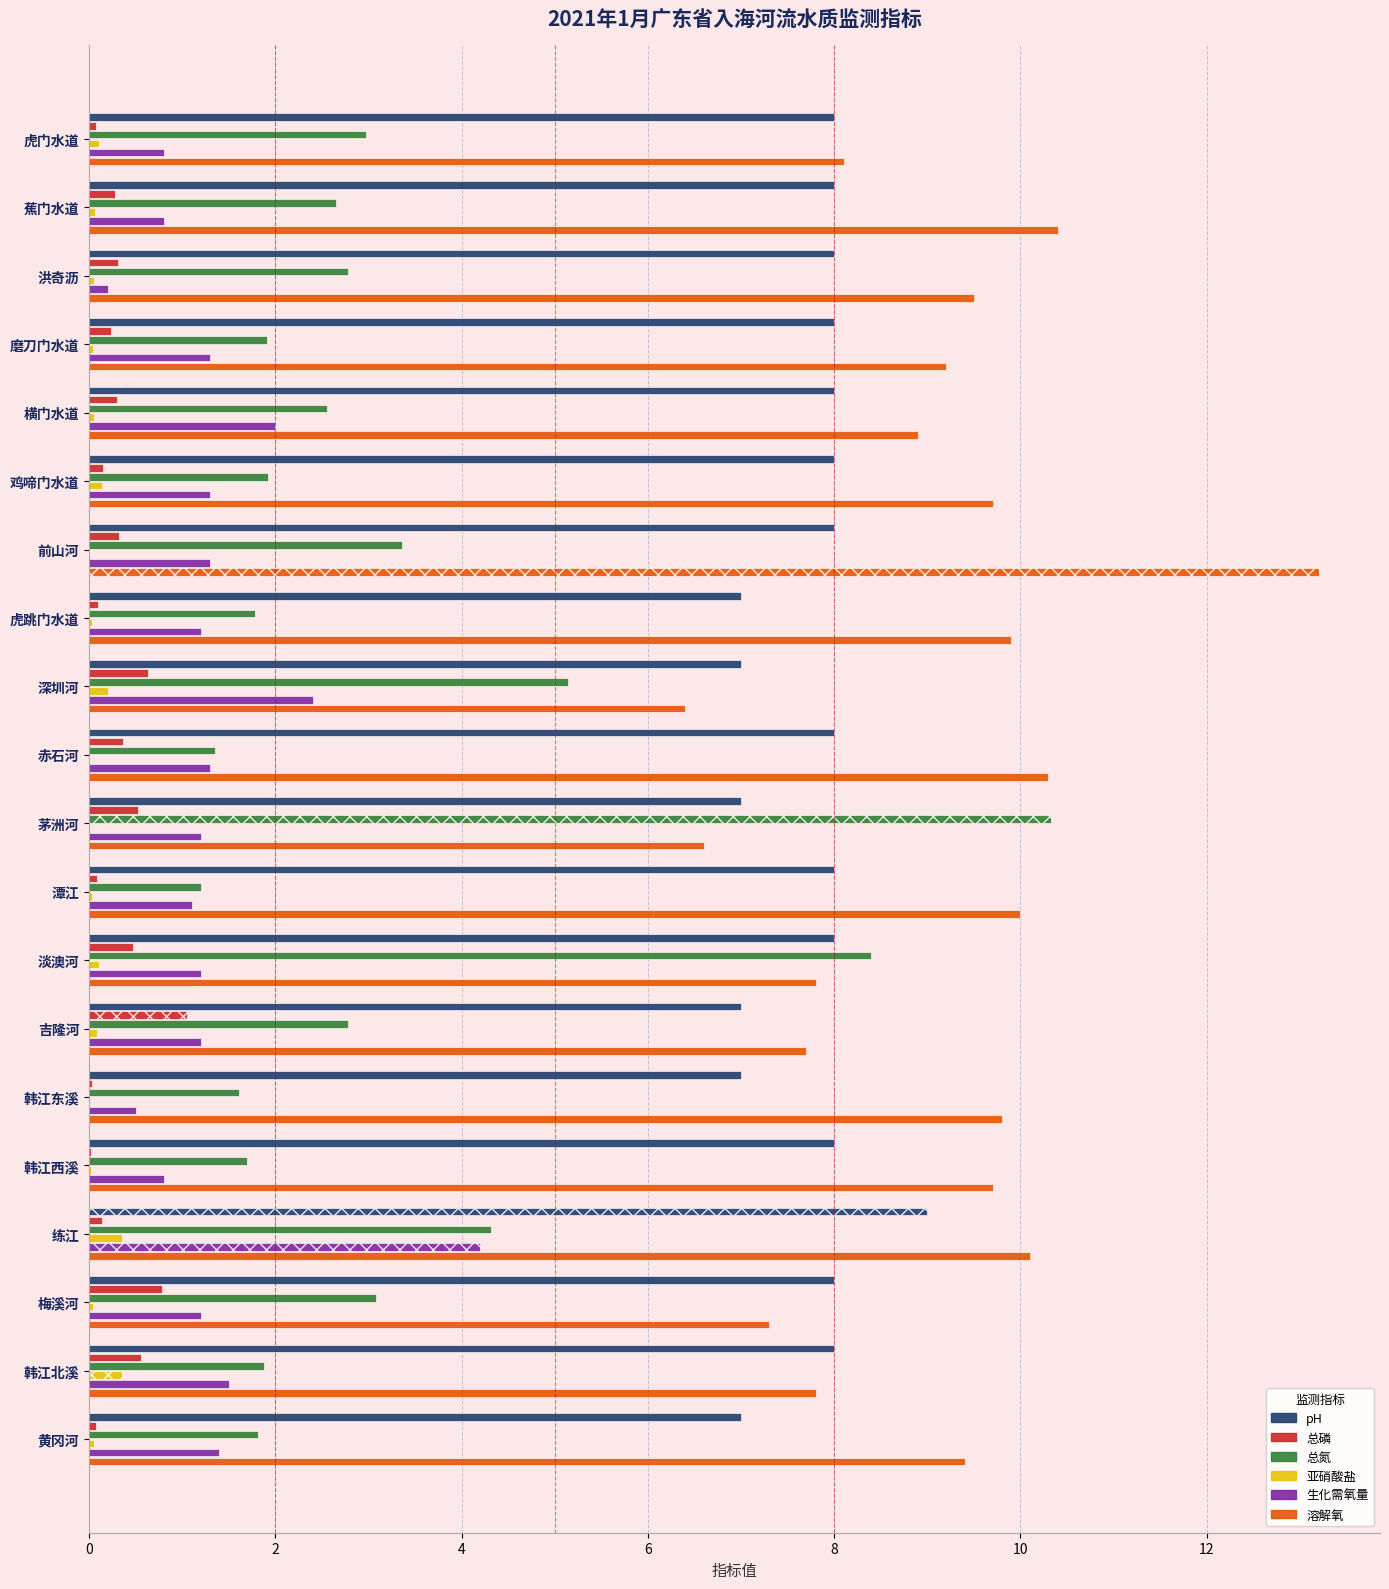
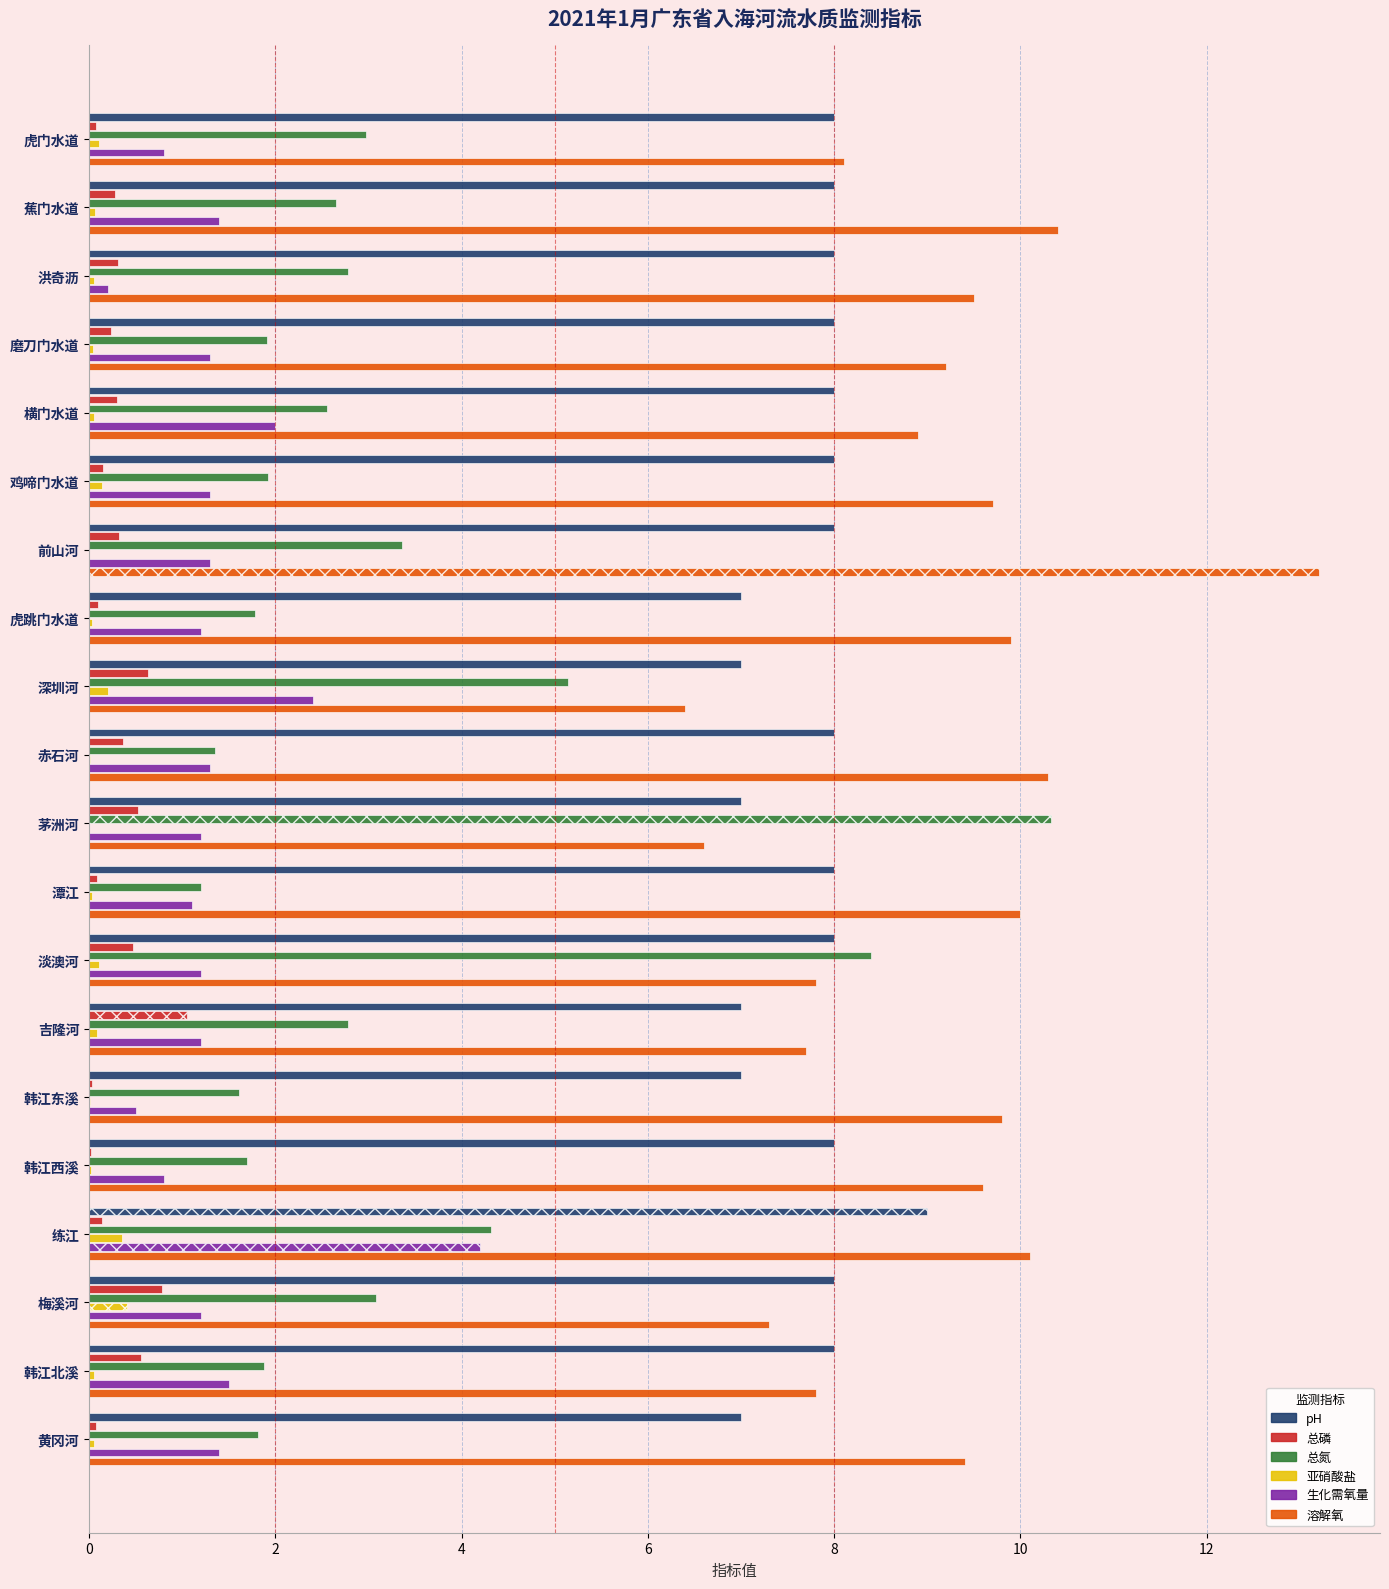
生化需氧量, 蕉门水道: 0.8 -> 1.4
溶解氧, 韩江西溪: 9.7 -> 9.6
亚硝酸盐, 梅溪河: 0.0 -> 0.4
亚硝酸盐, 韩江北溪: 0.4 -> 0.0
